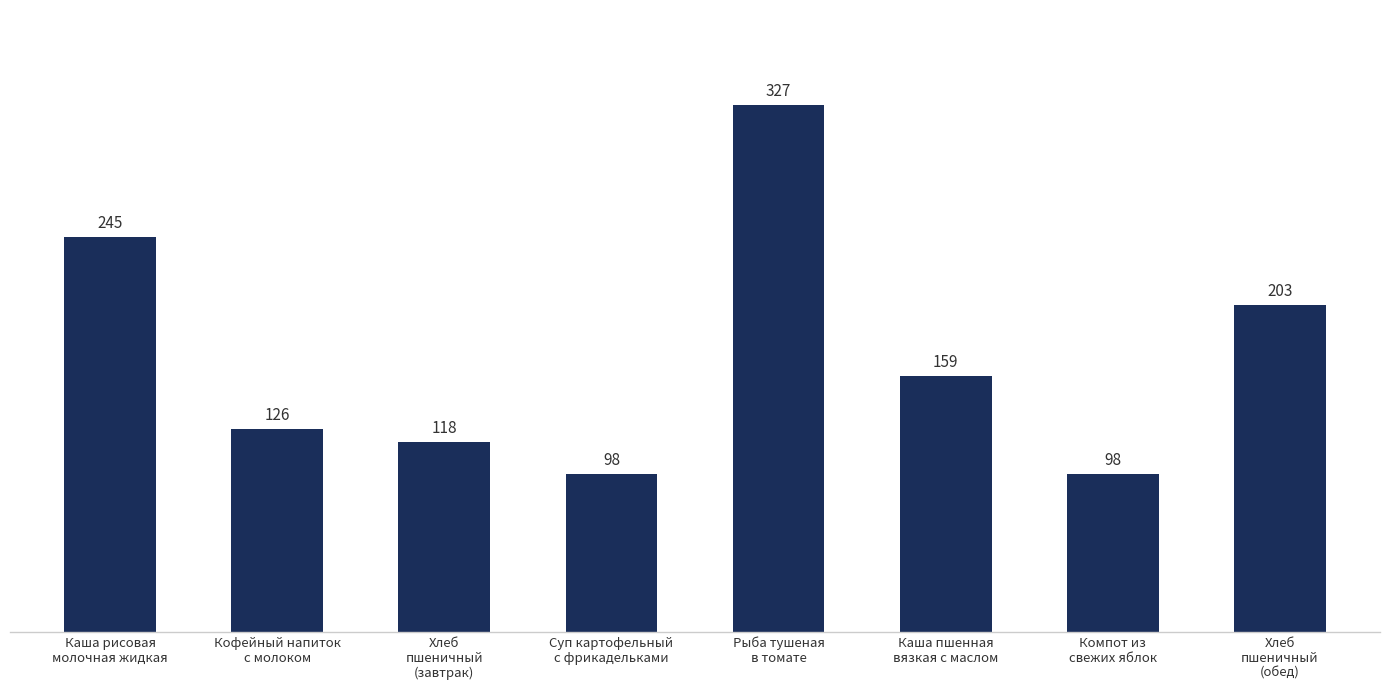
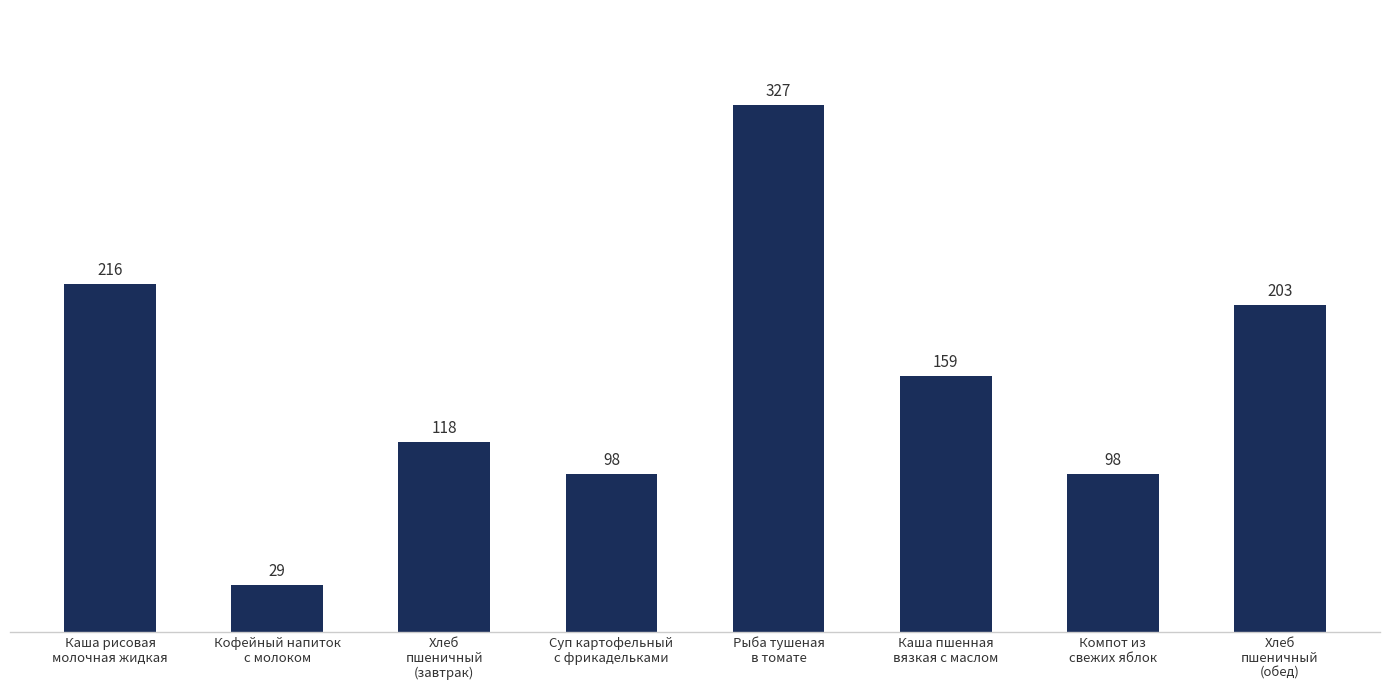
Каша рисовая молочная жидкая: 245 -> 216
Кофейный напиток с молоком: 126 -> 29
